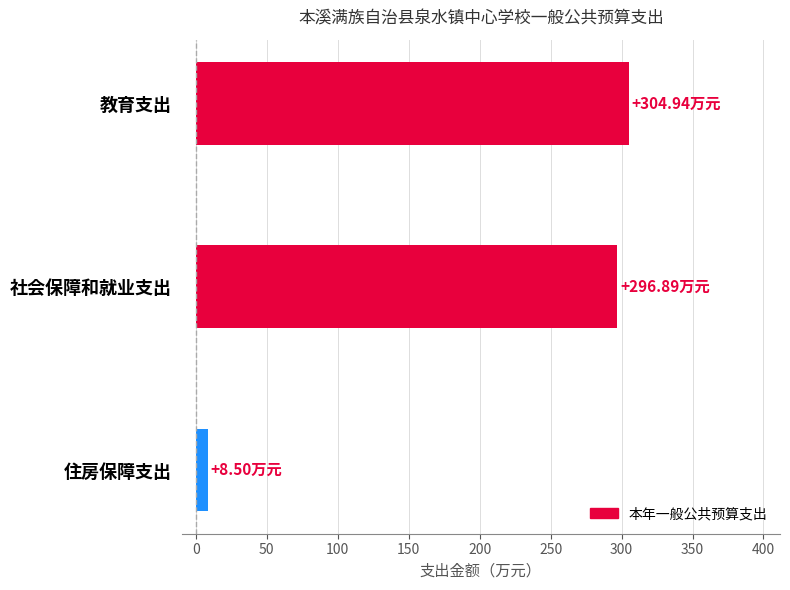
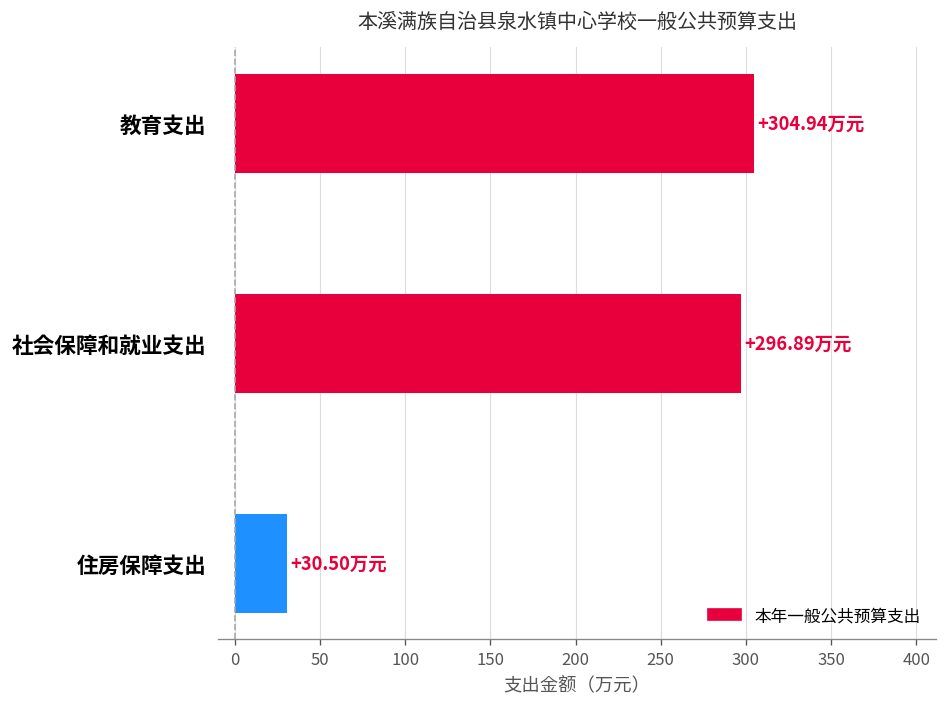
住房保障支出: +8.50 -> +30.50
